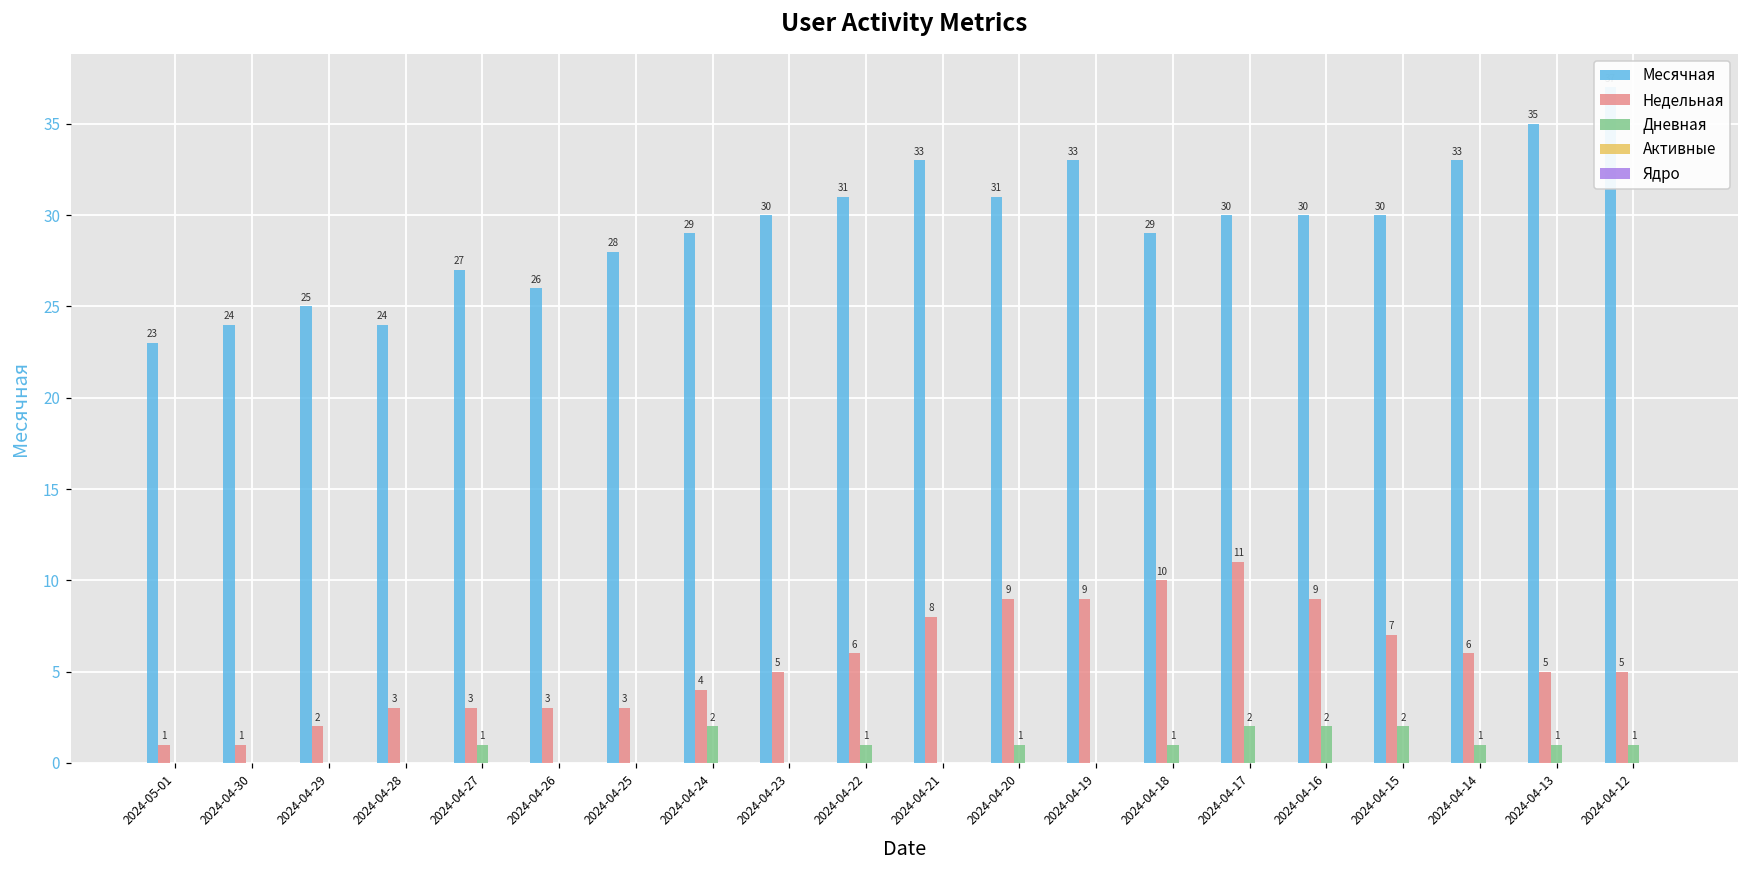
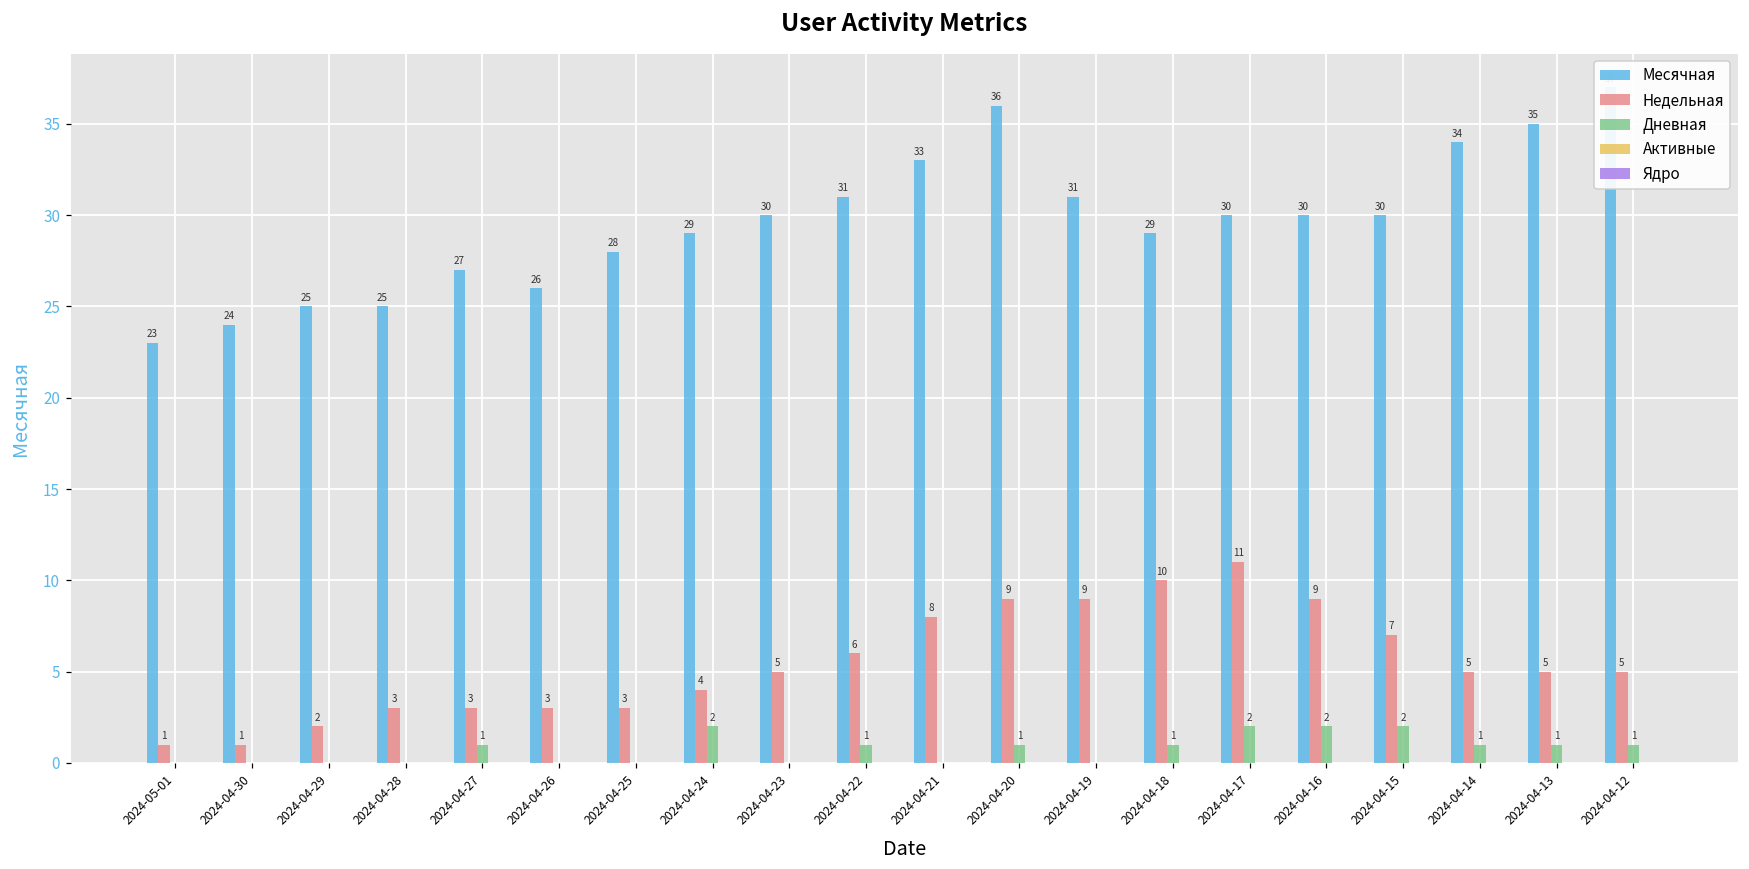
Месячная, 2024-04-28: 24 -> 25
Месячная, 2024-04-20: 31 -> 36
Месячная, 2024-04-19: 33 -> 31
Месячная, 2024-04-14: 33 -> 34
Недельная, 2024-04-14: 6 -> 5
